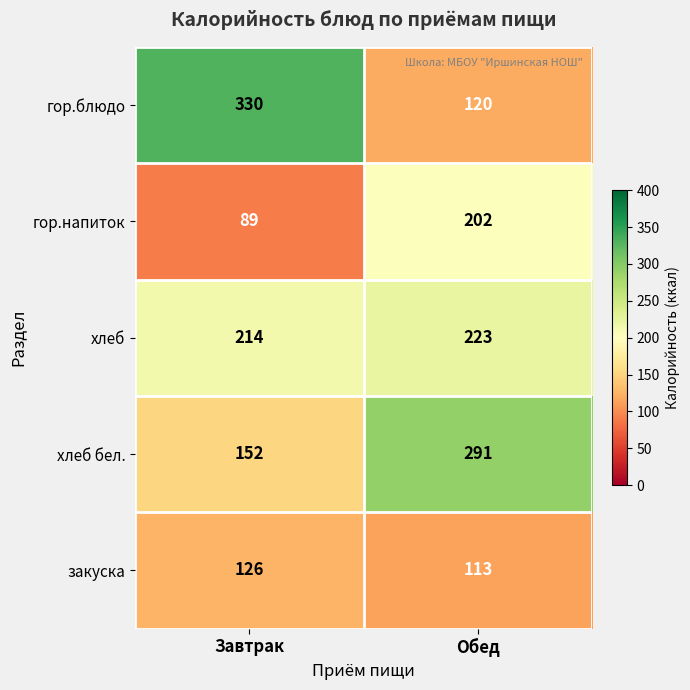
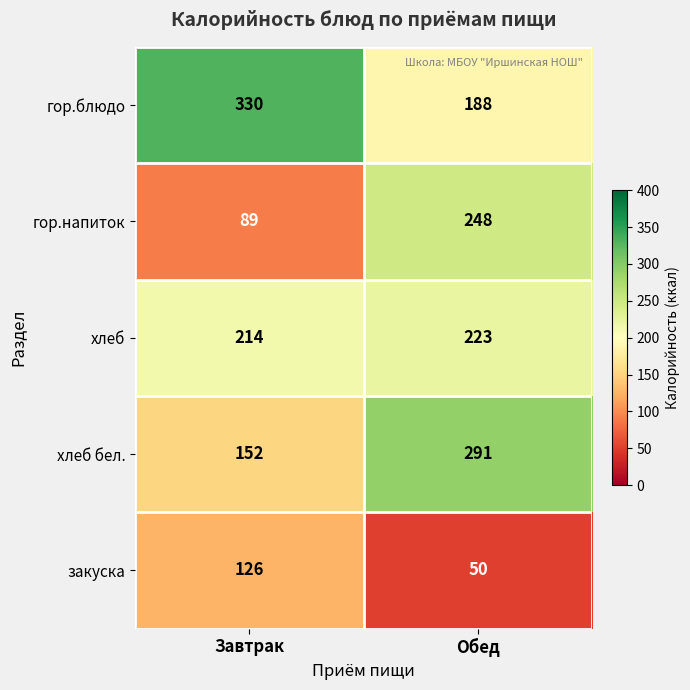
гор.блюдо, Обед: 120 -> 188
гор.напиток, Обед: 202 -> 248
закуска, Обед: 113 -> 50
